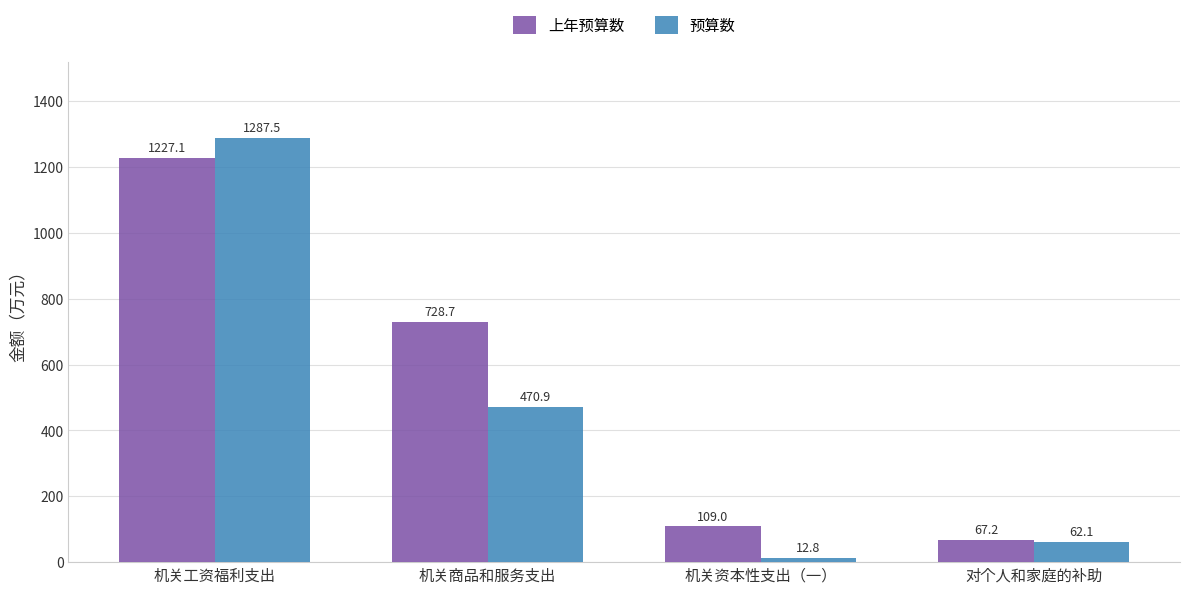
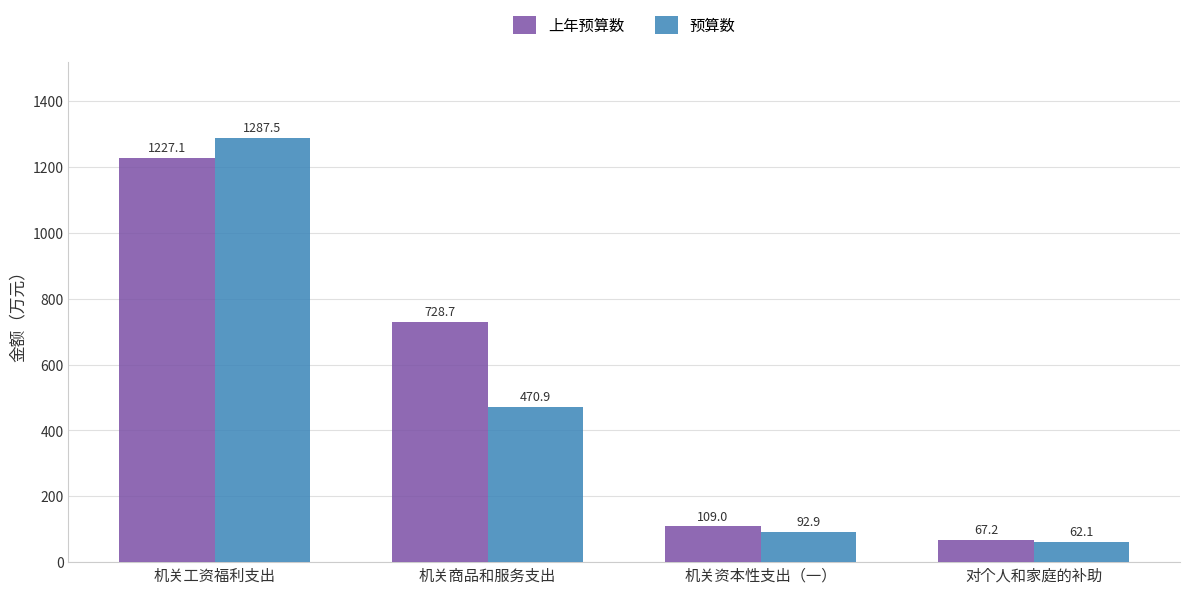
预算数, 机关资本性支出（一）: 12.8 -> 92.9
